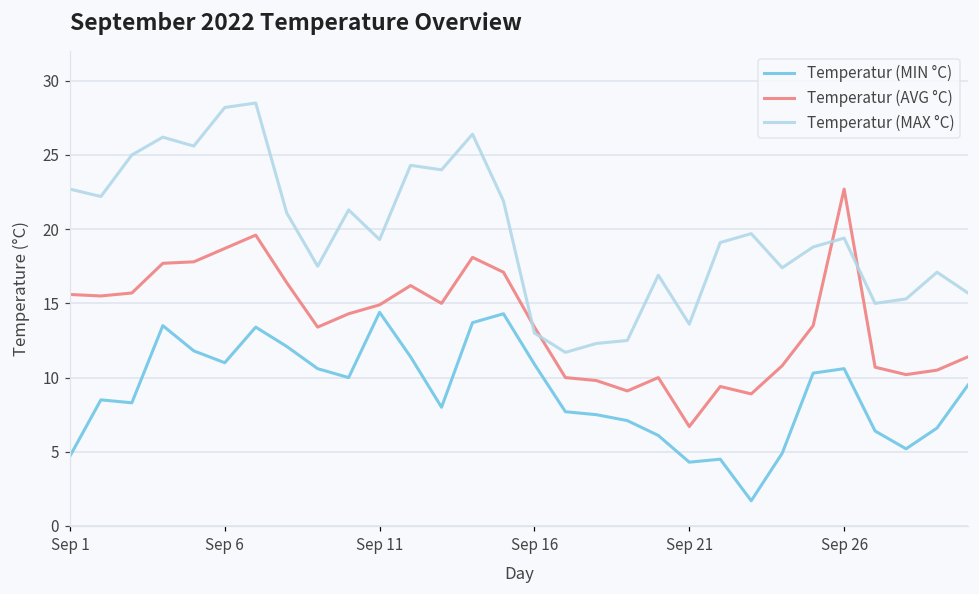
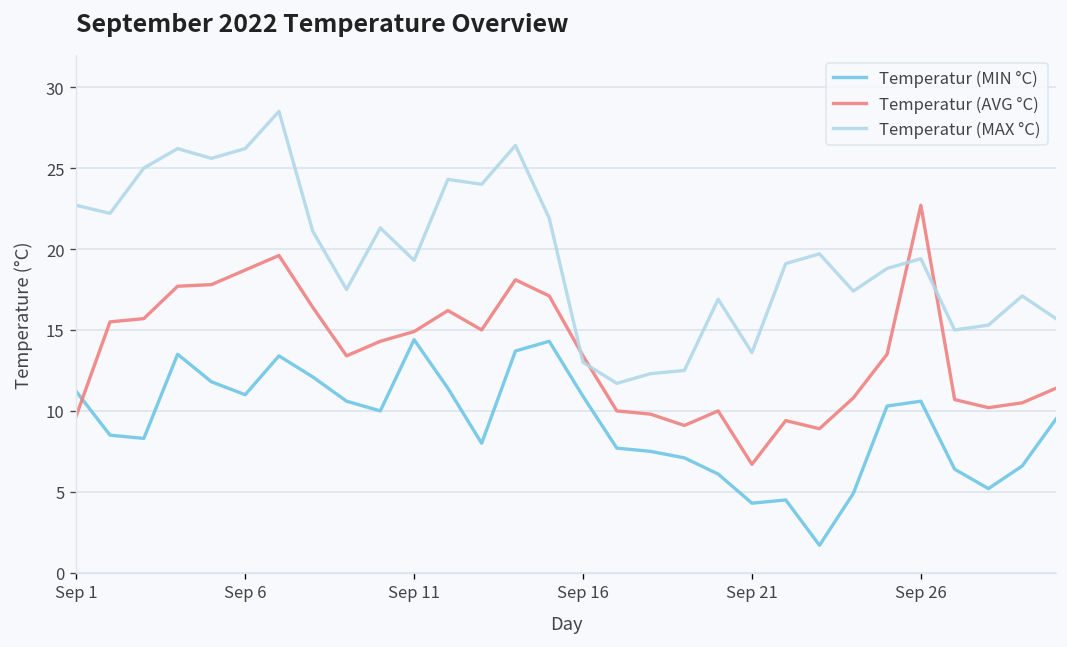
Temperatur (MIN °C), Sep 1: 4.7 -> 11.2
Temperatur (AVG °C), Sep 1: 15.6 -> 9.7
Temperatur (MAX °C), Sep 6: 28.2 -> 26.2
